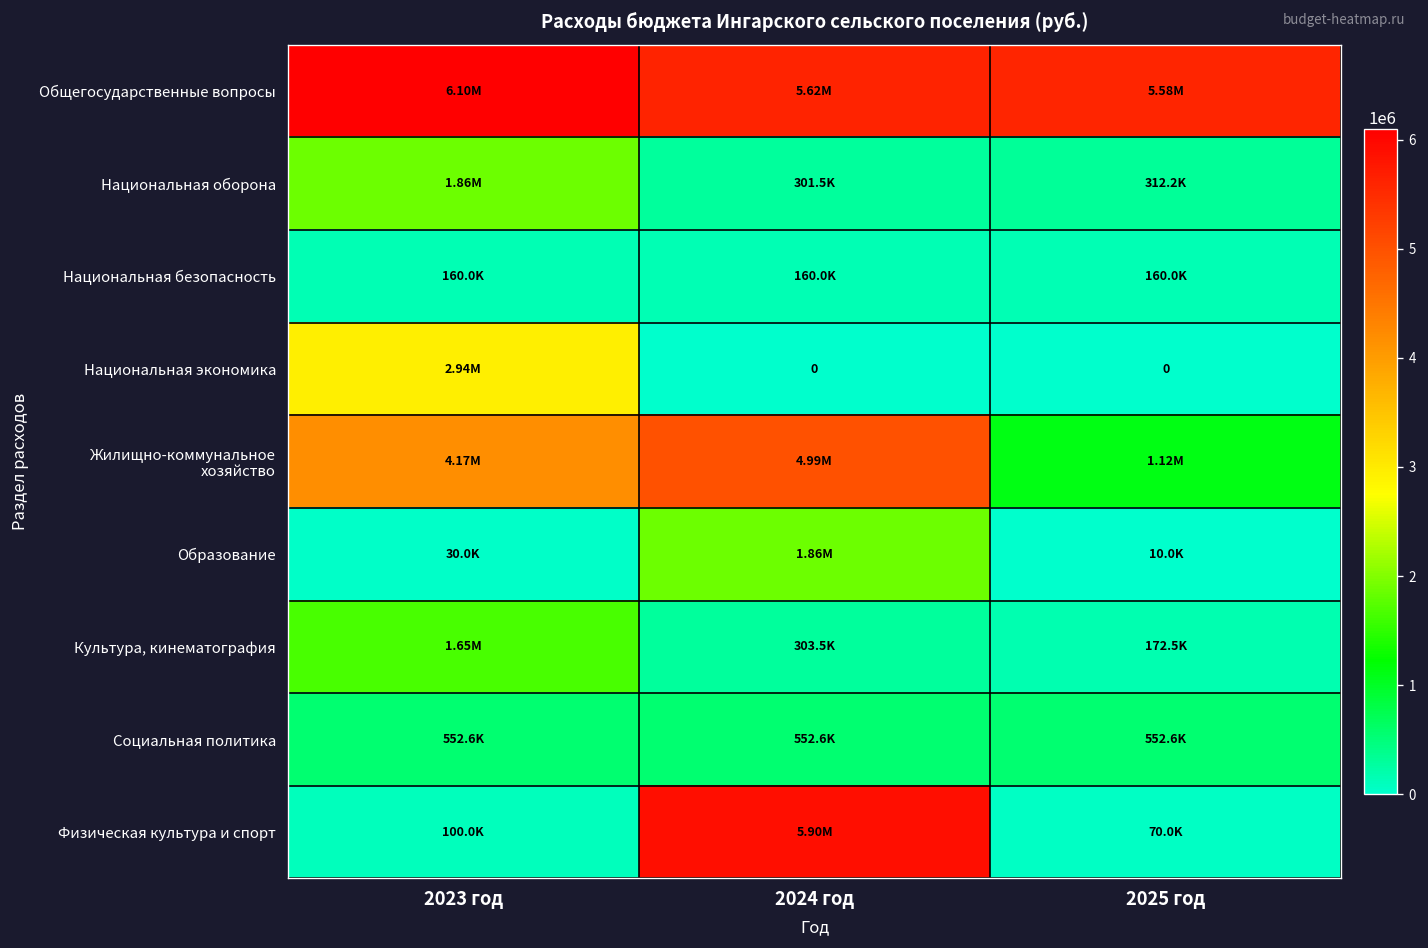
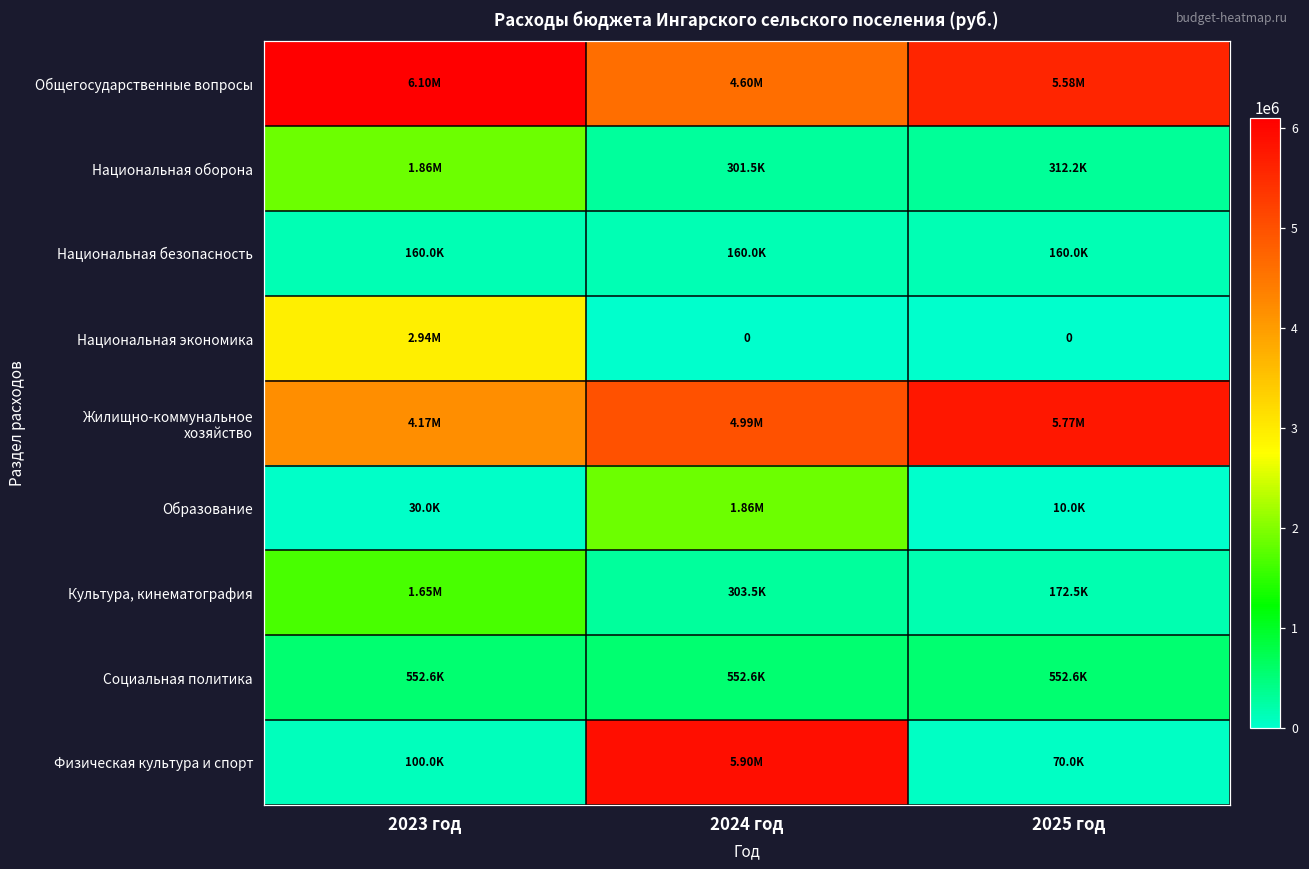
Общегосударственные вопросы, 2024 год: 5.62M -> 4.60M
Жилищно-коммунальное хозяйство, 2025 год: 1.12M -> 5.77M
